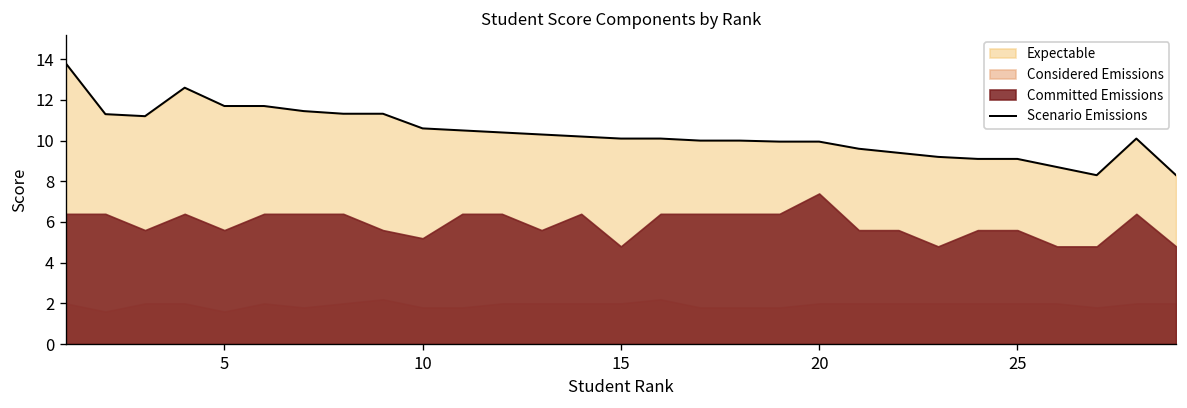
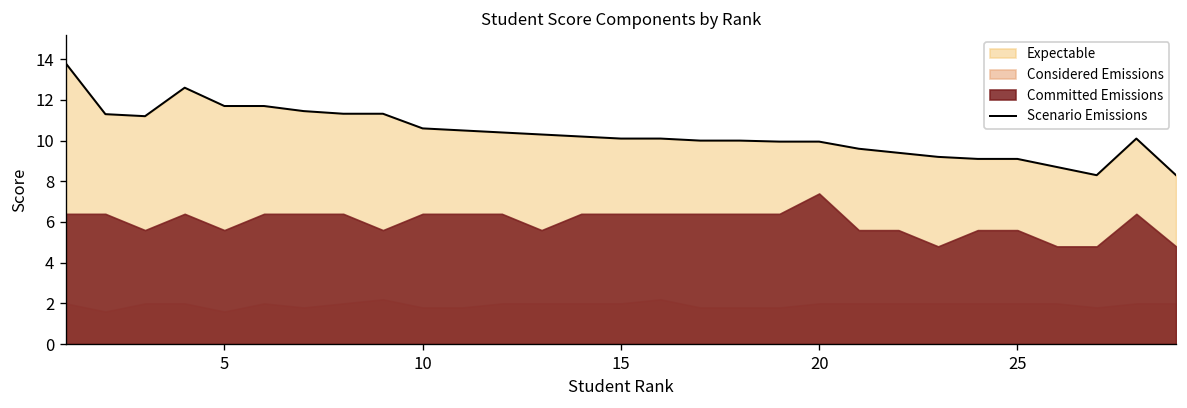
Committed Emissions, 10: 5.2 -> 6.4
Committed Emissions, 15: 4.8 -> 6.4
